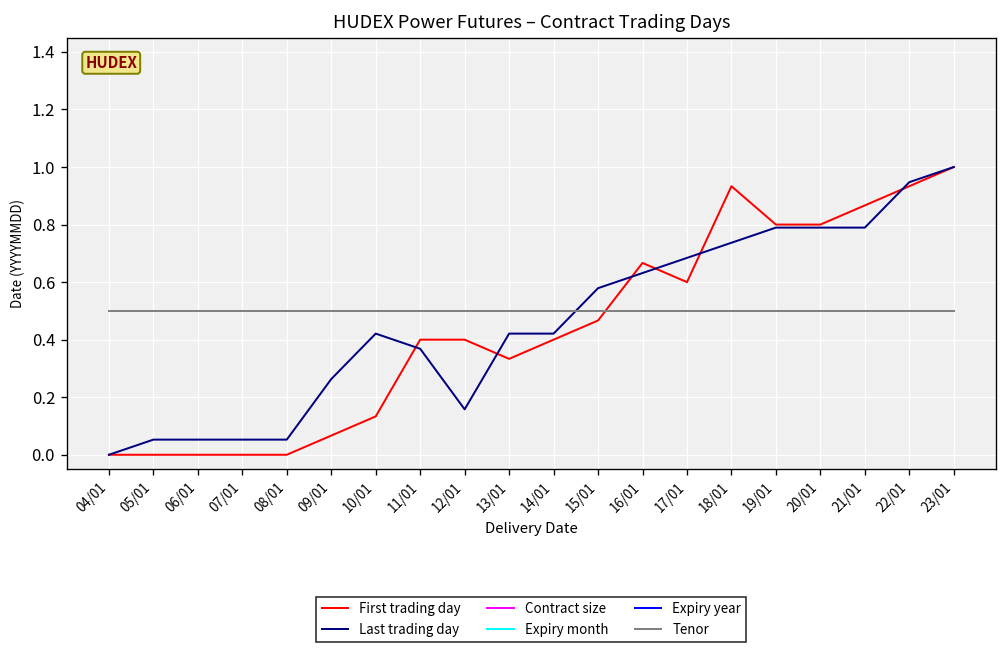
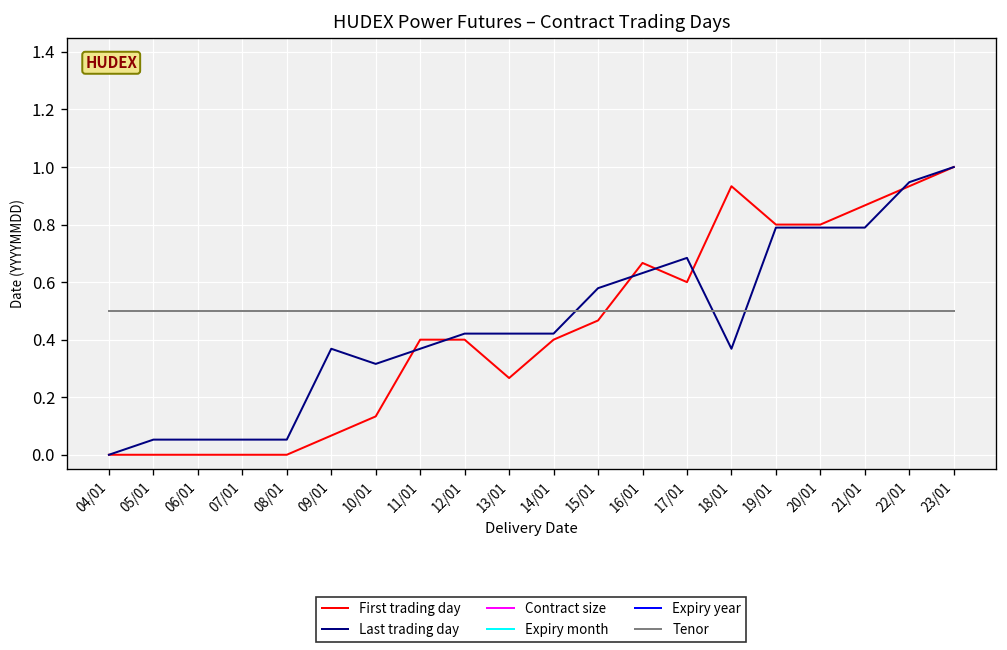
Last trading day, 09/01: 0.26 -> 0.37
Last trading day, 10/01: 0.42 -> 0.32
Last trading day, 12/01: 0.16 -> 0.42
First trading day, 13/01: 0.33 -> 0.27
Last trading day, 18/01: 0.74 -> 0.37
